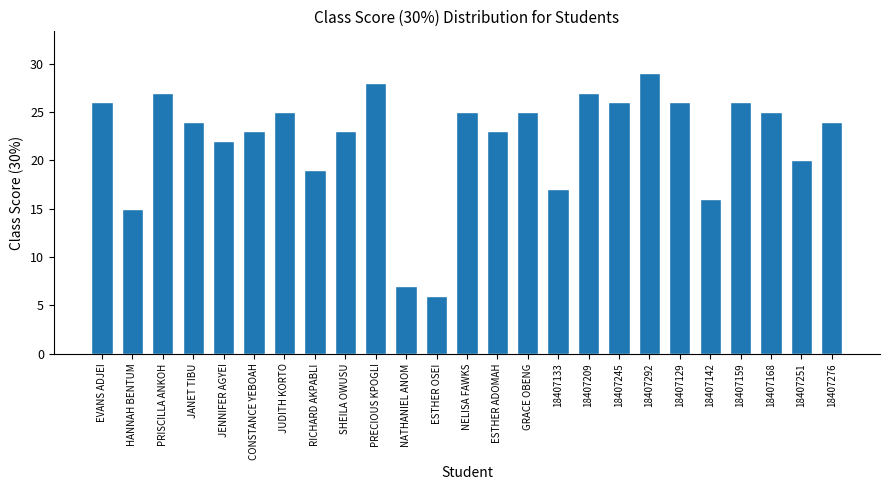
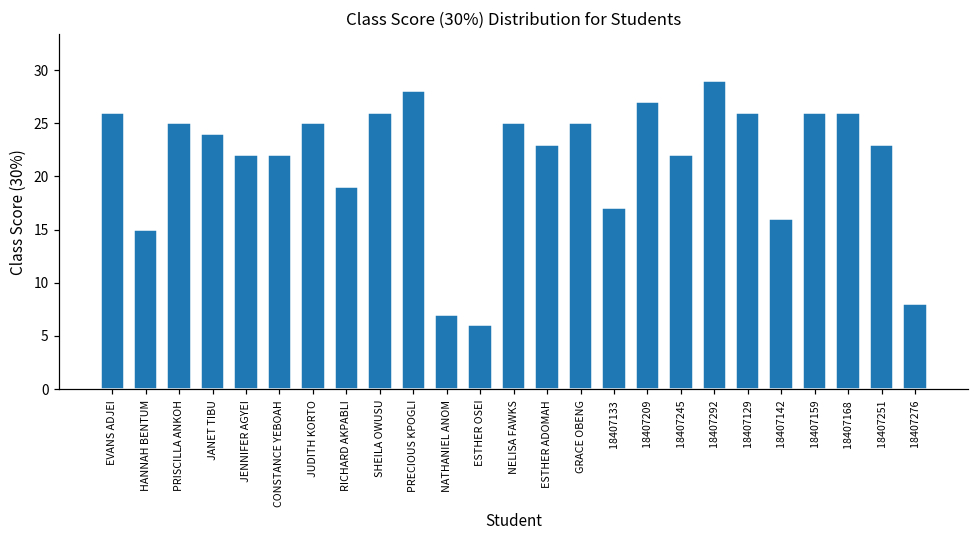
PRISCILLA ANKOH: 27 -> 25
CONSTANCE YEBOAH: 23 -> 22
SHEILA OWUSU: 23 -> 26
18407245: 26 -> 22
18407168: 25 -> 26
18407251: 20 -> 23
18407276: 24 -> 8
